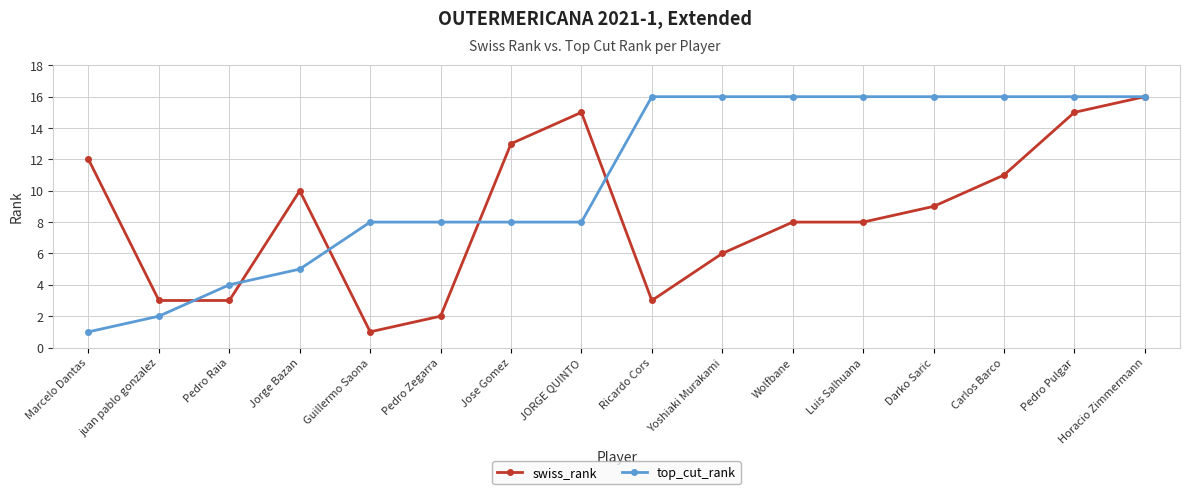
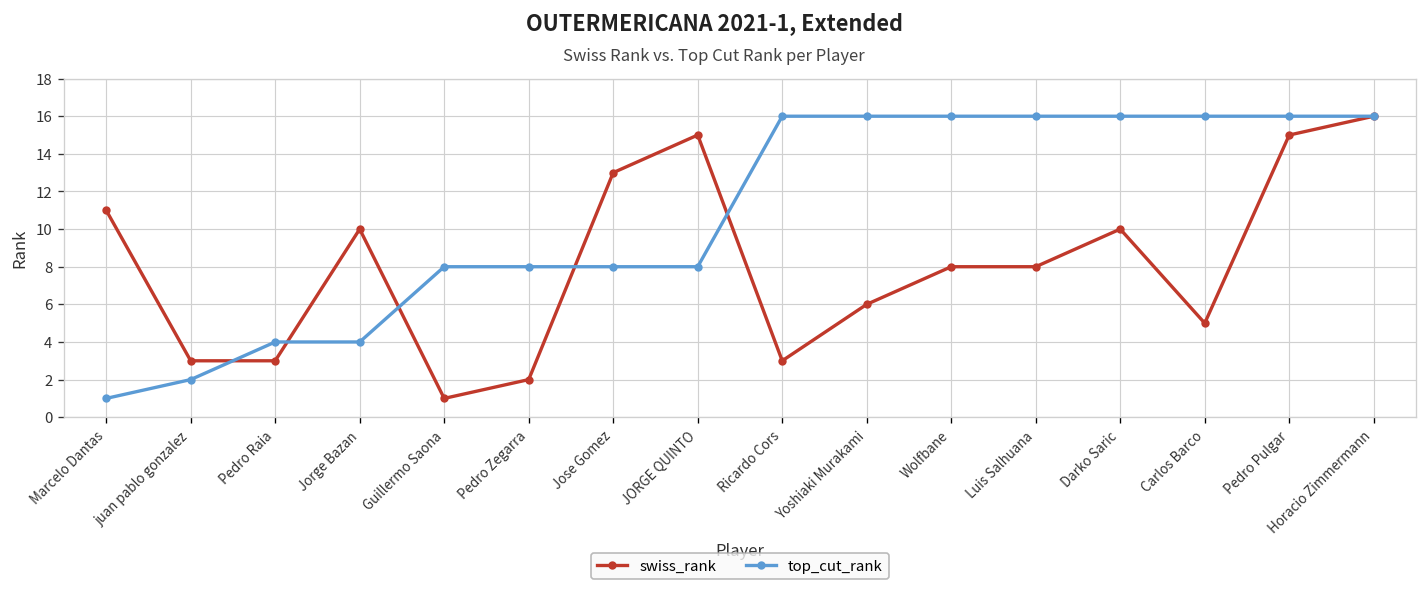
swiss_rank, Marcelo Dantas: 12 -> 11
top_cut_rank, Jorge Bazan: 5 -> 4
swiss_rank, Darko Saric: 9 -> 10
swiss_rank, Carlos Barco: 11 -> 5
